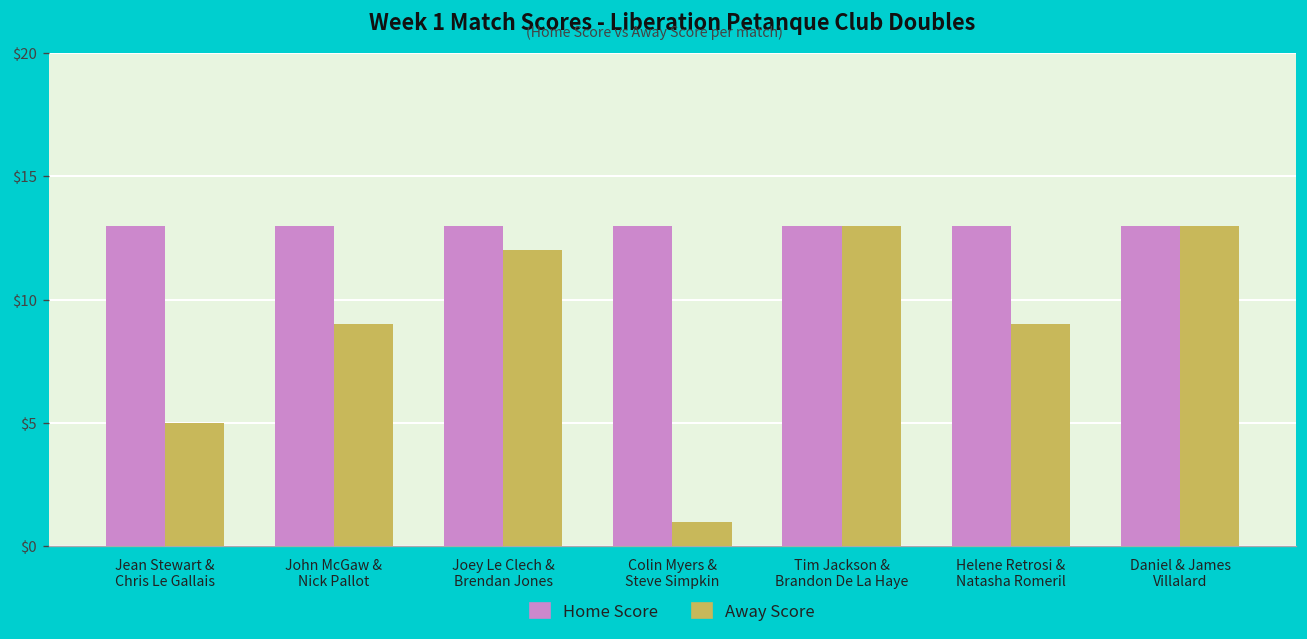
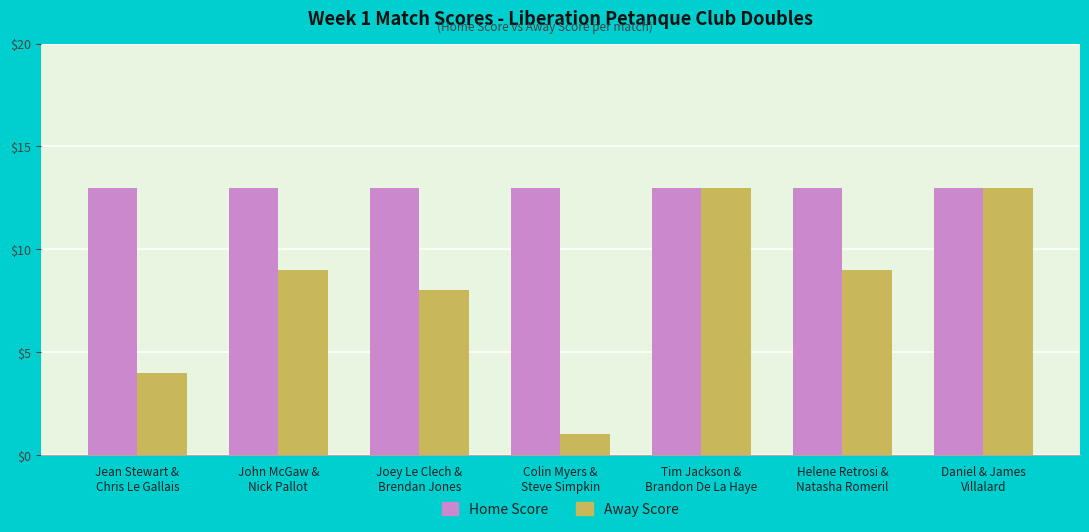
Away Score, Jean Stewart & Chris Le Gallais: $5 -> $4
Away Score, Joey Le Clech & Brendan Jones: $12 -> $8
